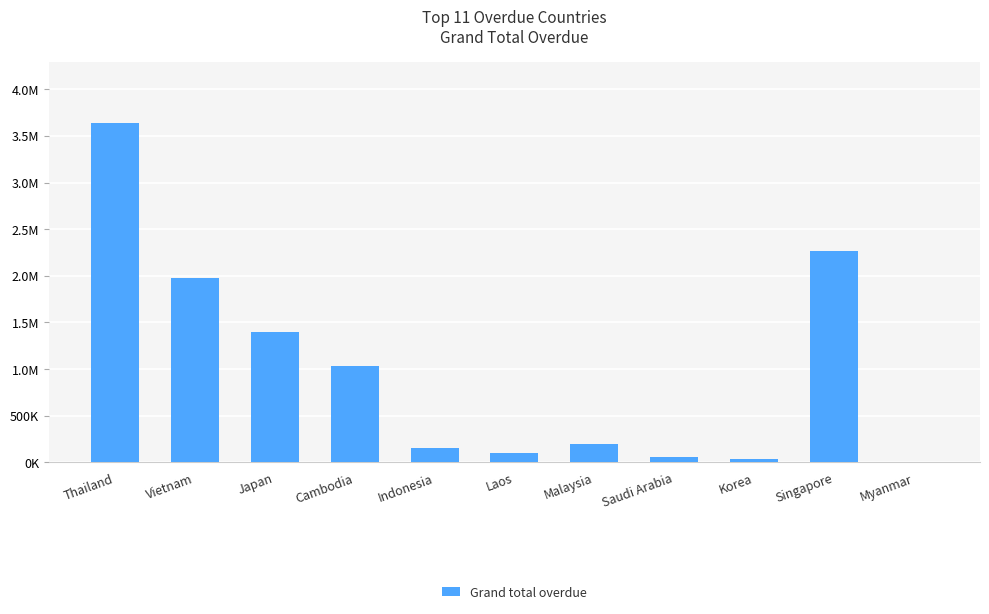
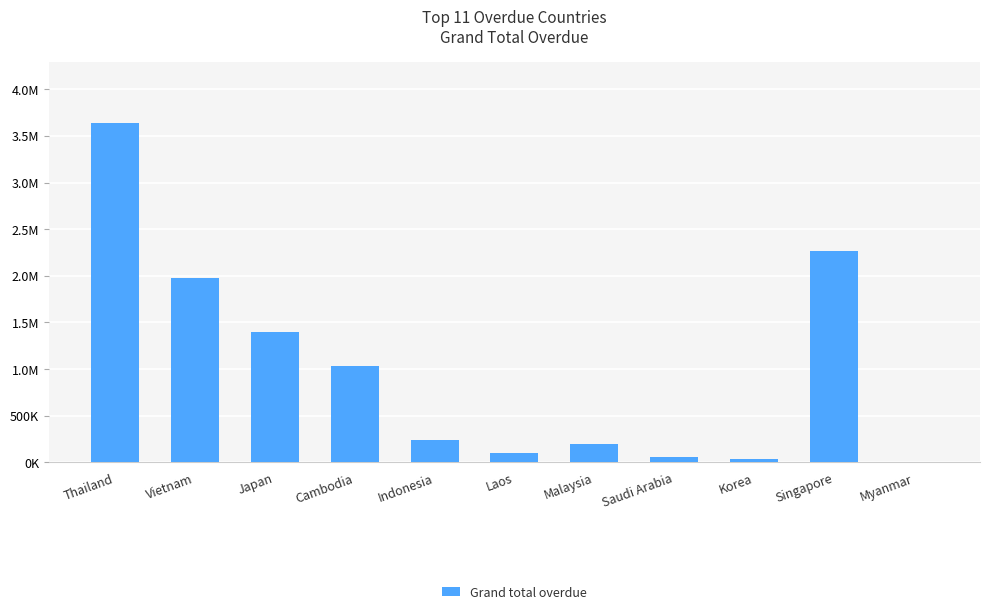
Indonesia: 160000 -> 250000
